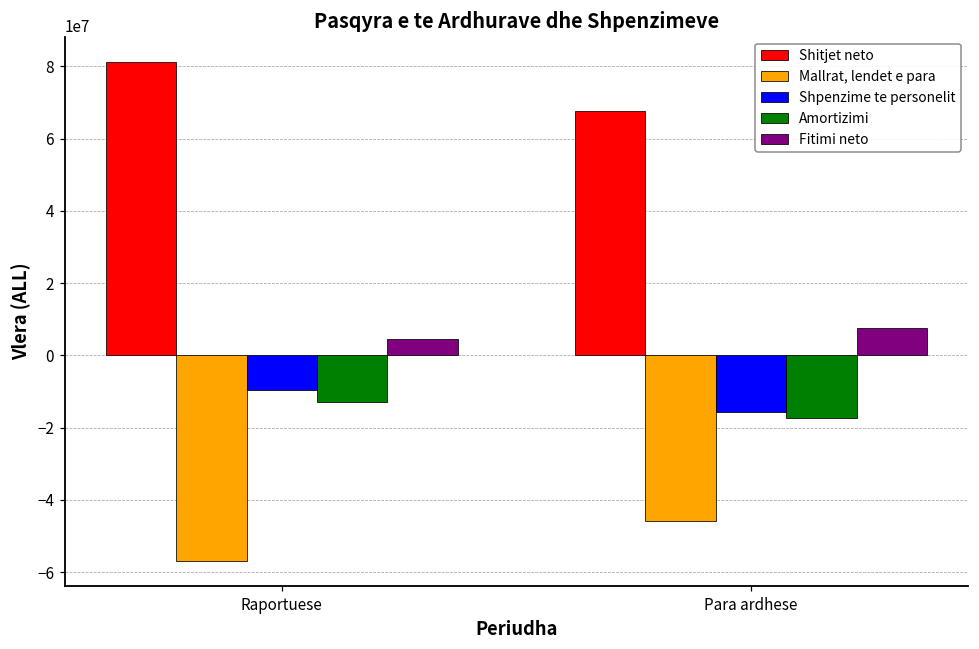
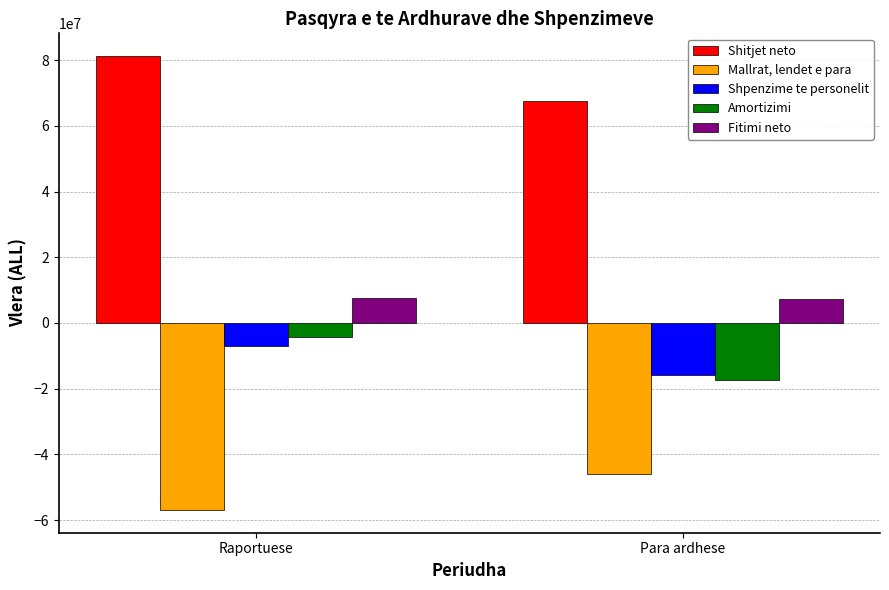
Shpenzime te personelit, Raportuese: -10000000 -> -7000000
Amortizimi, Raportuese: -13000000 -> -4000000
Fitimi neto, Raportuese: 4000000 -> 8000000
